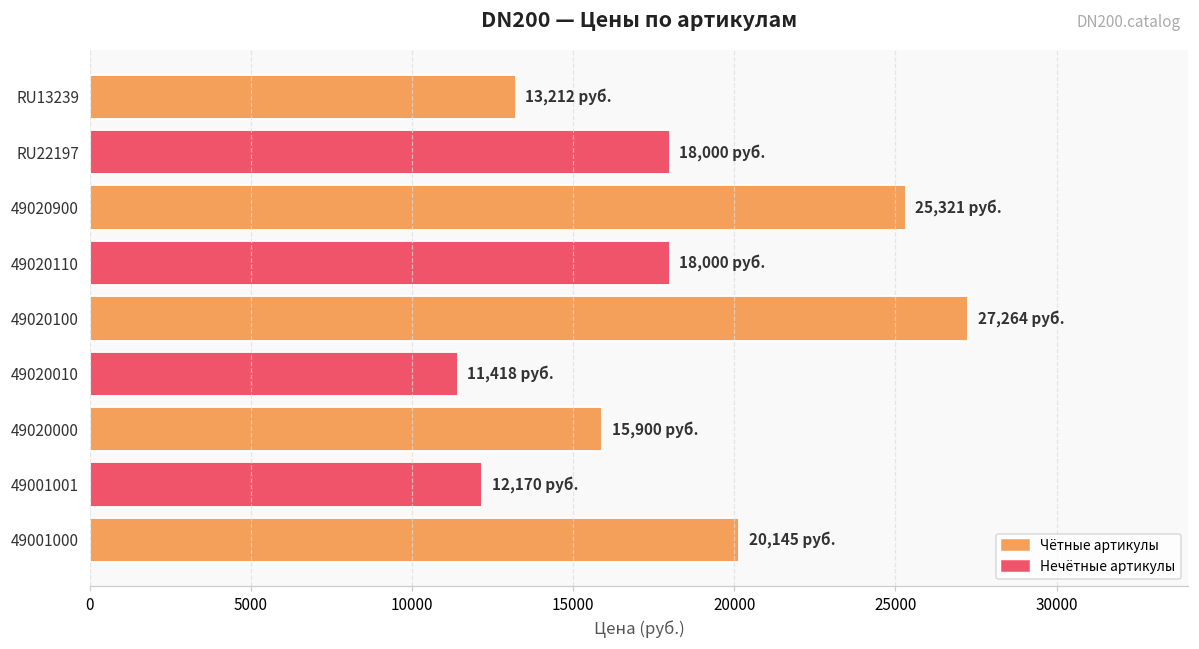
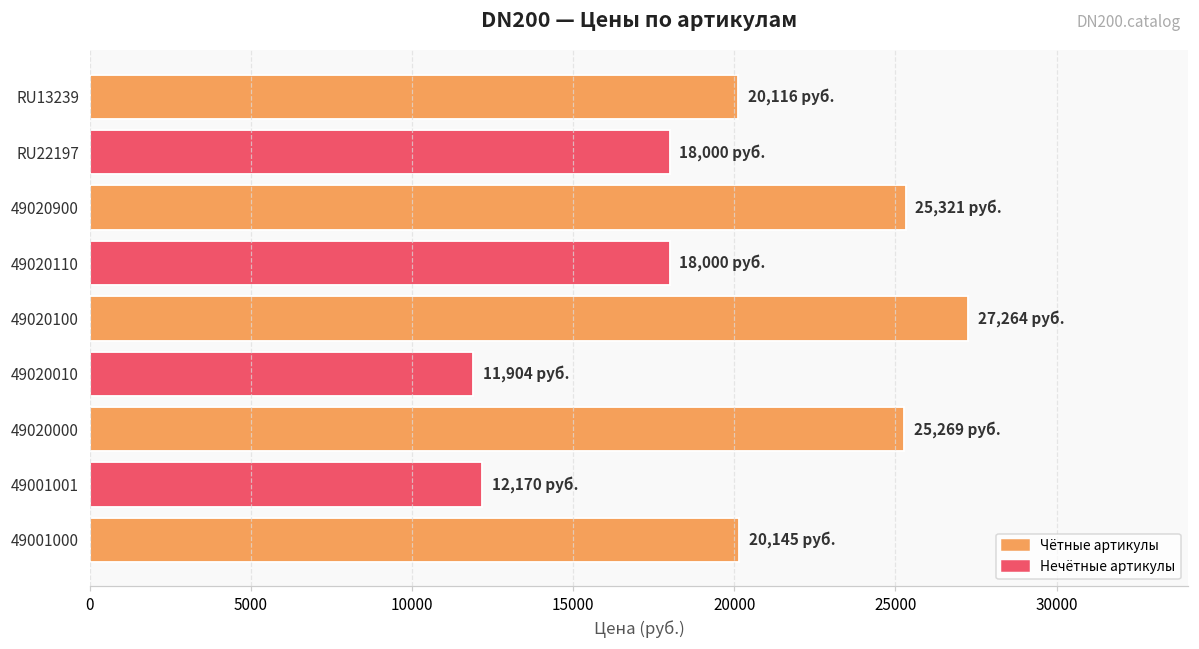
RU13239: 13,212 -> 20,116
49020010: 11,418 -> 11,904
49020000: 15,900 -> 25,269
